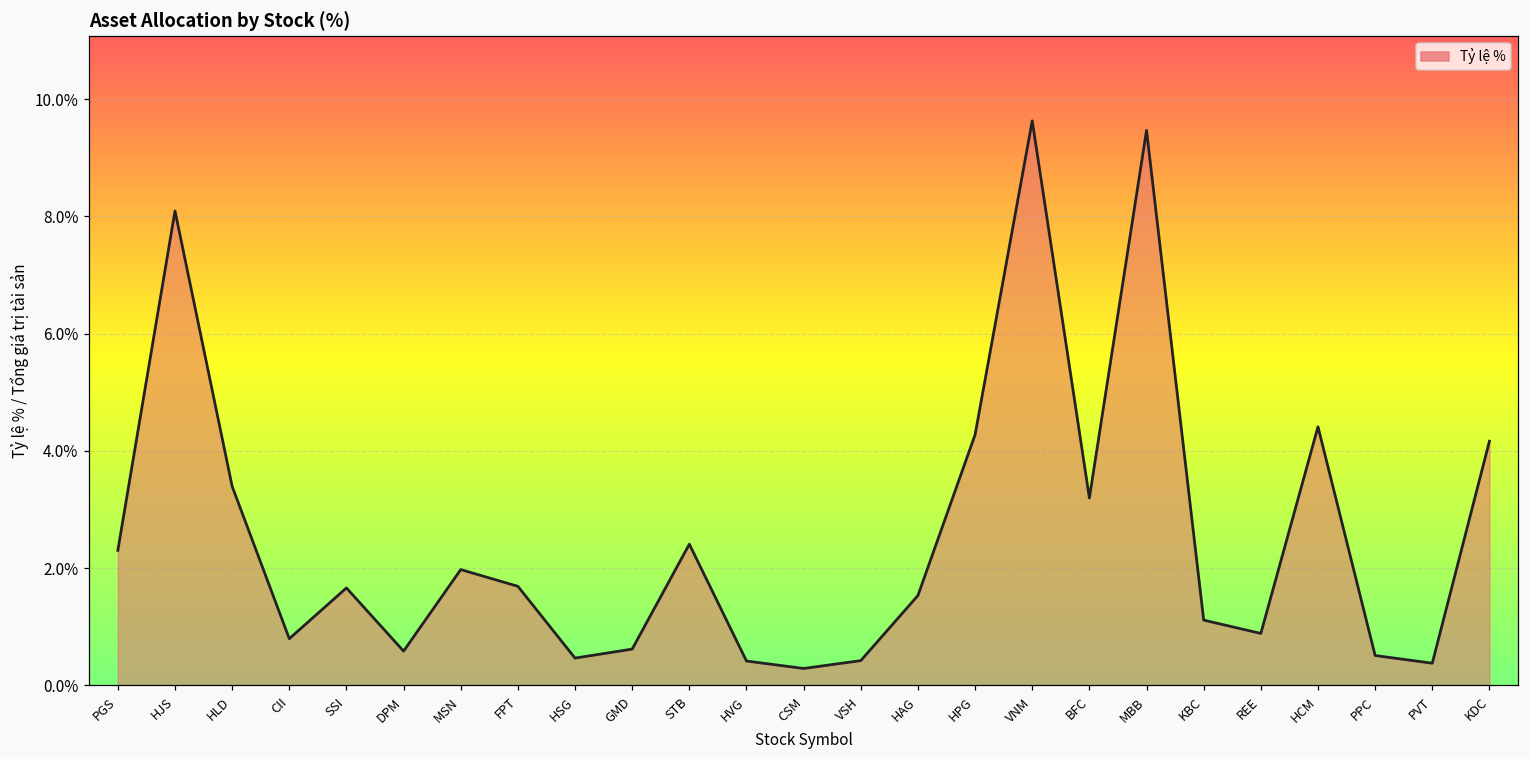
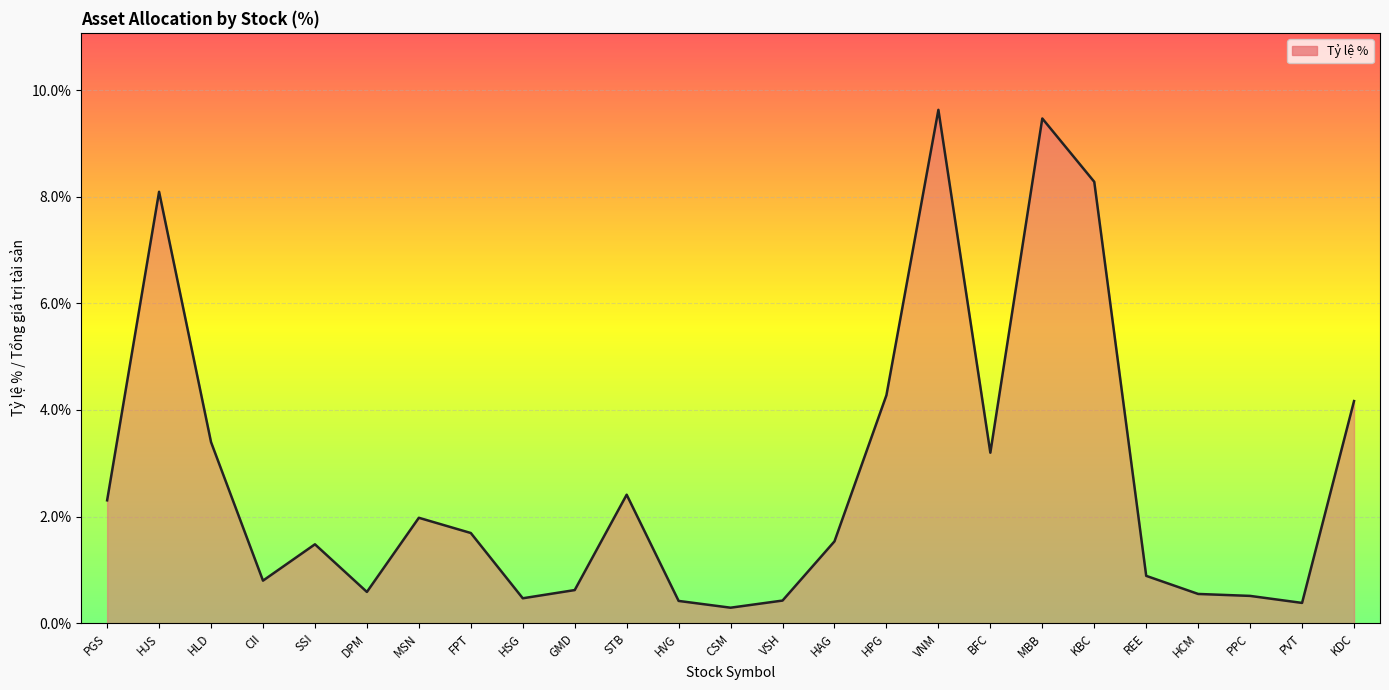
SSI: 1.7% -> 1.5%
KBC: 1.1% -> 8.3%
HCM: 4.4% -> 0.5%
